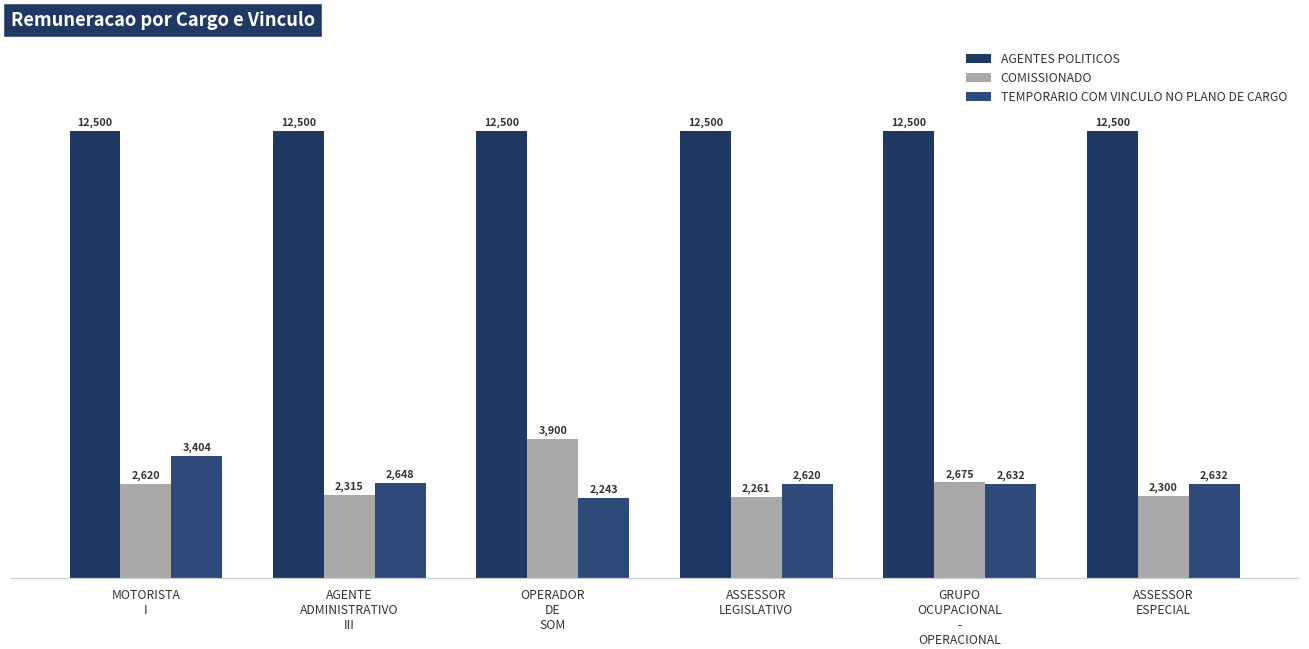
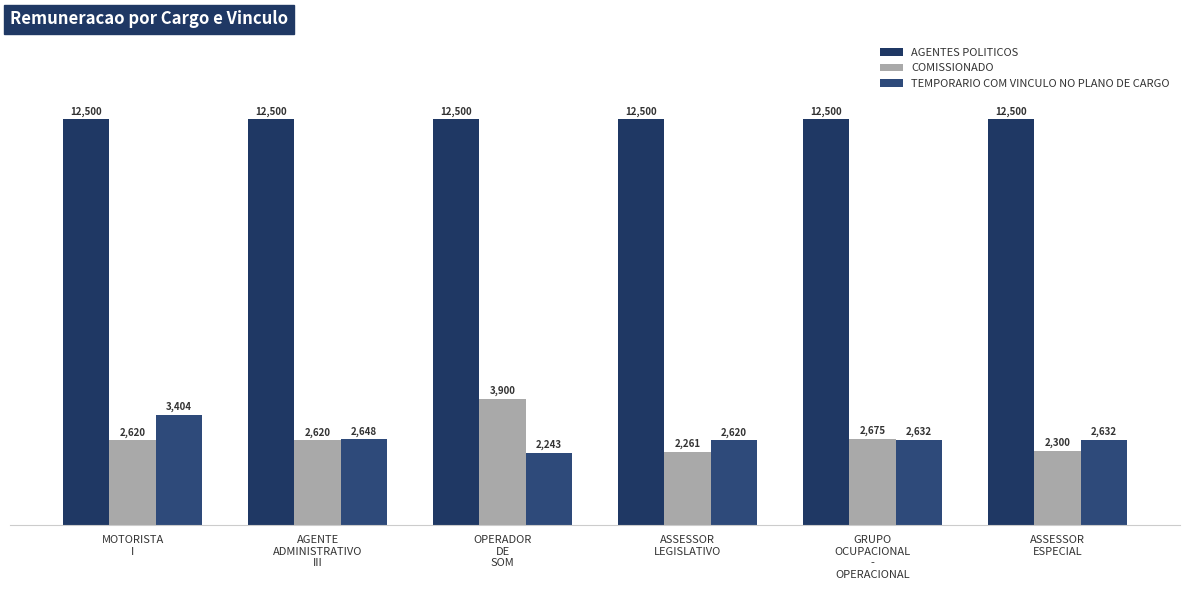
COMISSIONADO, AGENTE ADMINISTRATIVO III: 2,315 -> 2,620
